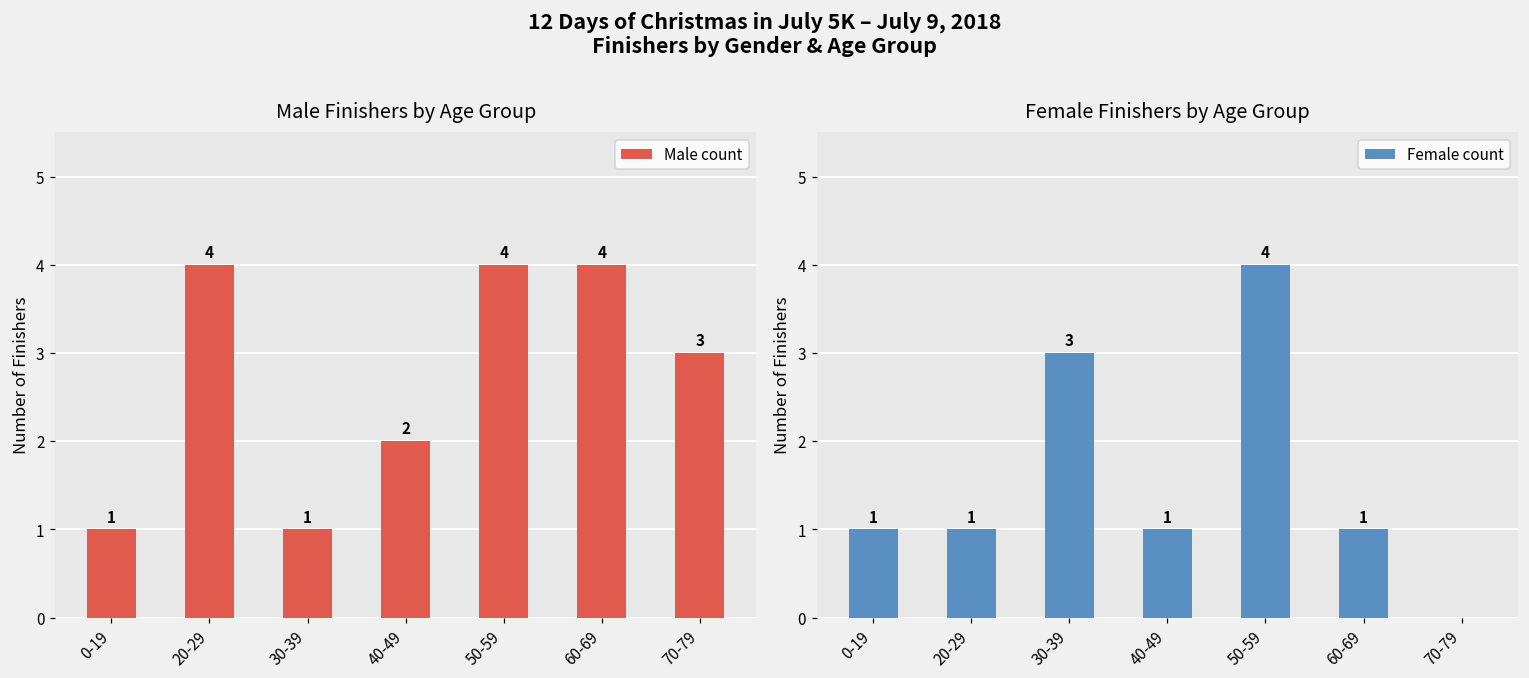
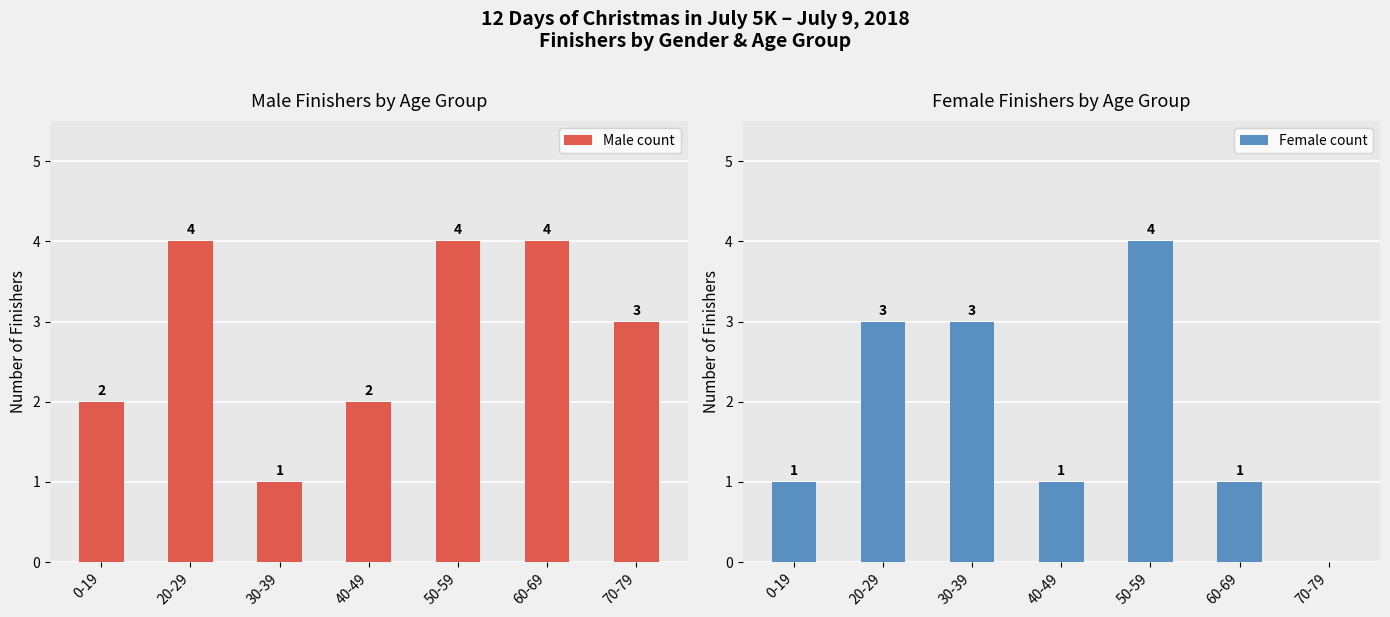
Male Finishers by Age Group, 0-19: 1 -> 2
Female Finishers by Age Group, 20-29: 1 -> 3
